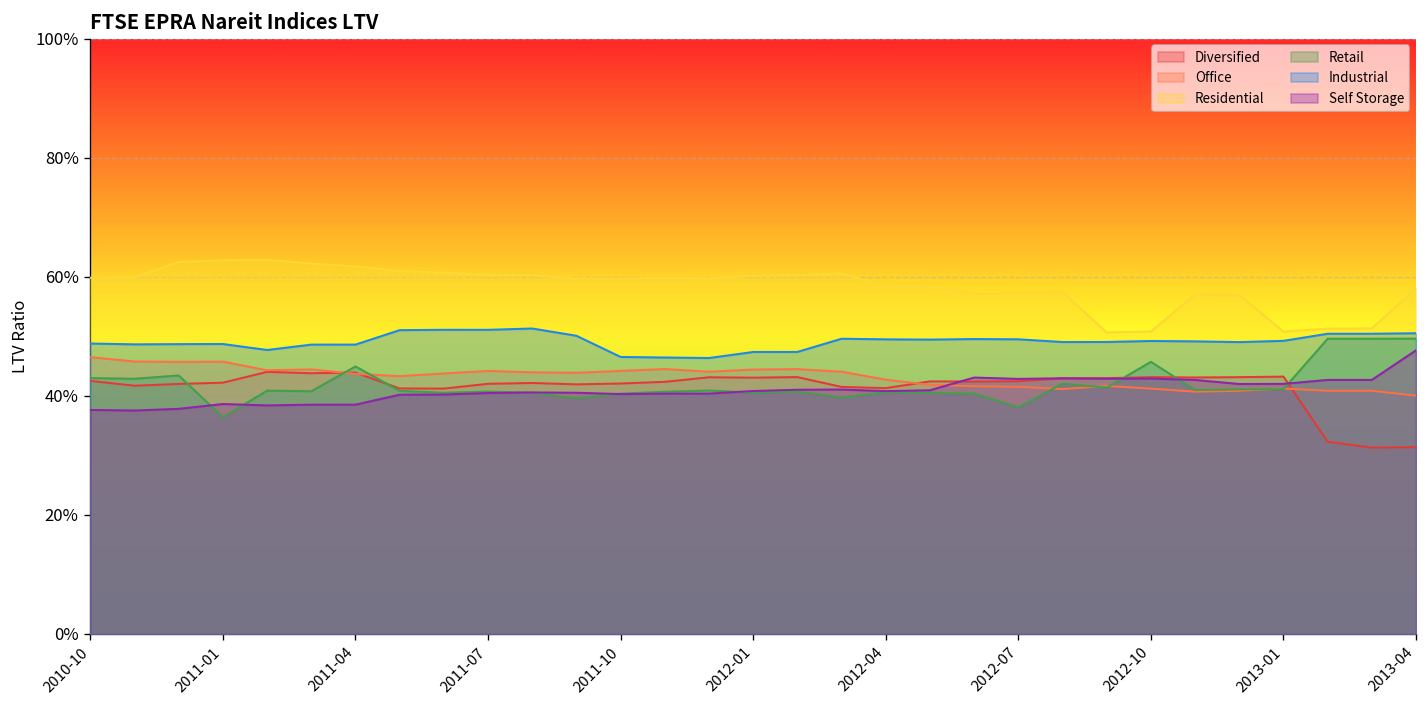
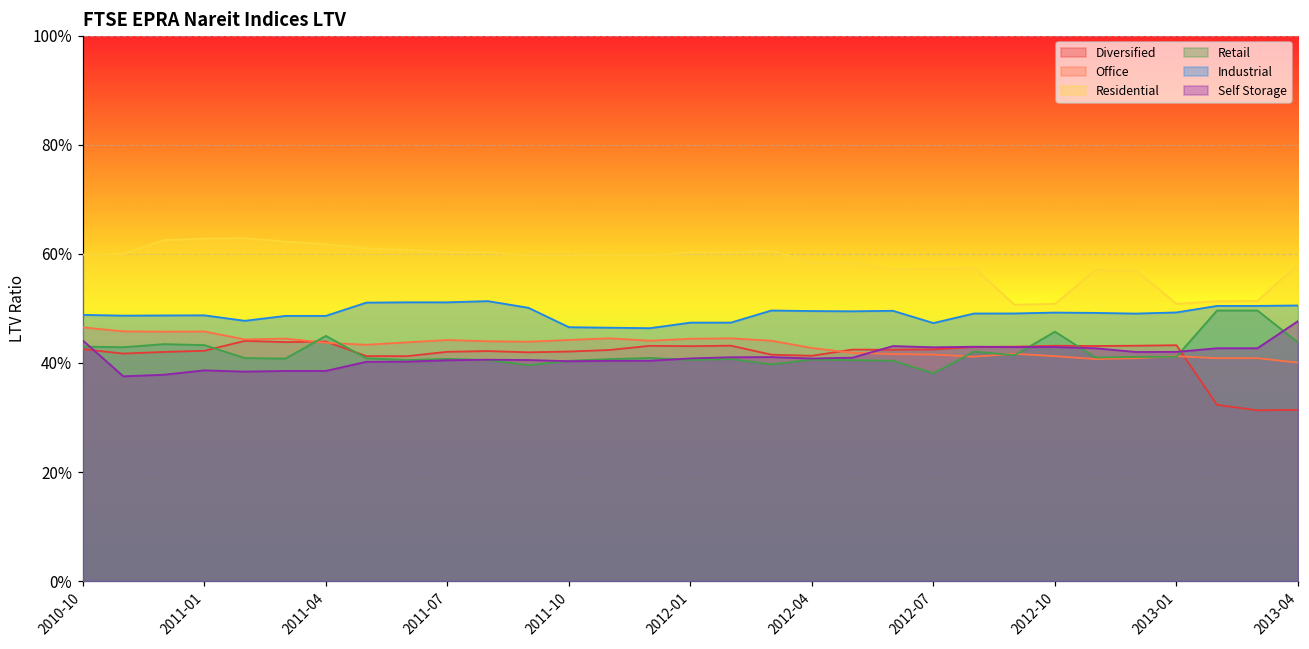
Self Storage, 2010-10: 38% -> 44%
Retail, 2011-01: 36% -> 43%
Industrial, 2012-07: 50% -> 47%
Retail, 2013-04: 50% -> 44%
